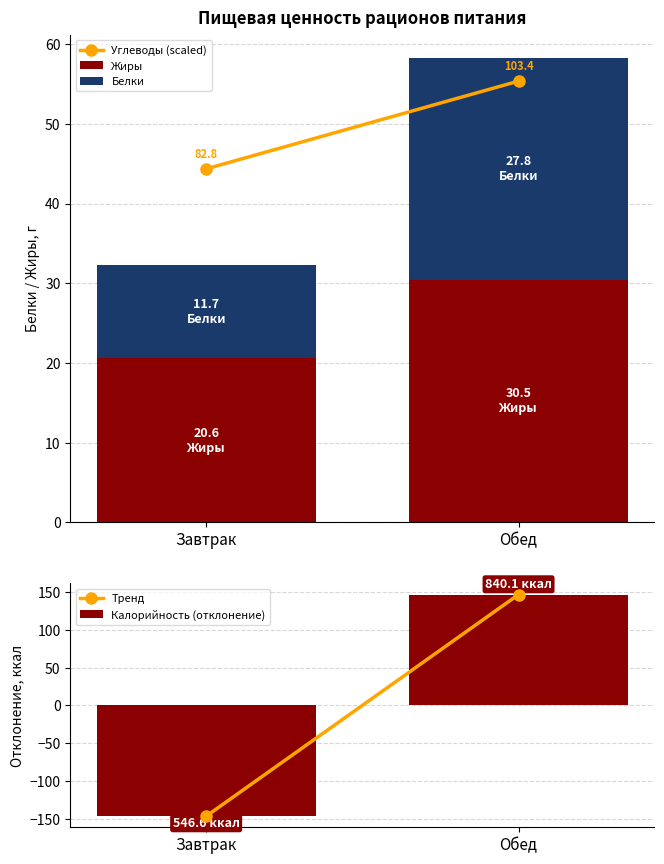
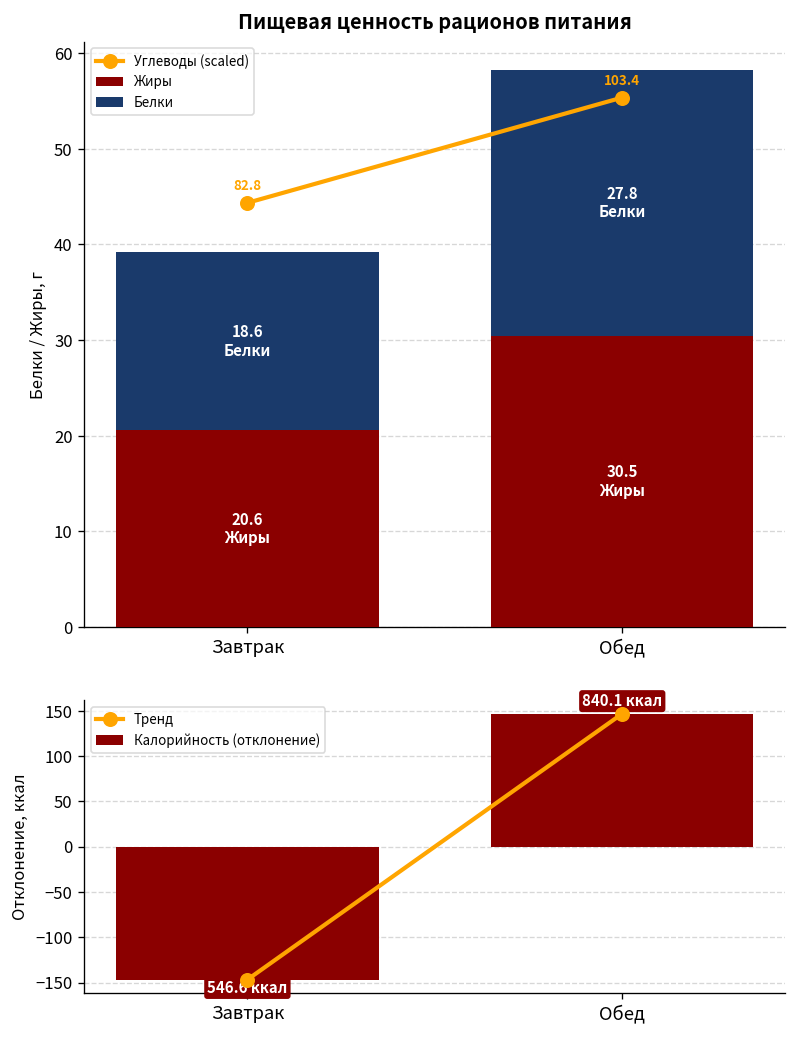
Пищевая ценность рационов питания, Белки, Завтрак: 11.7 -> 18.6
